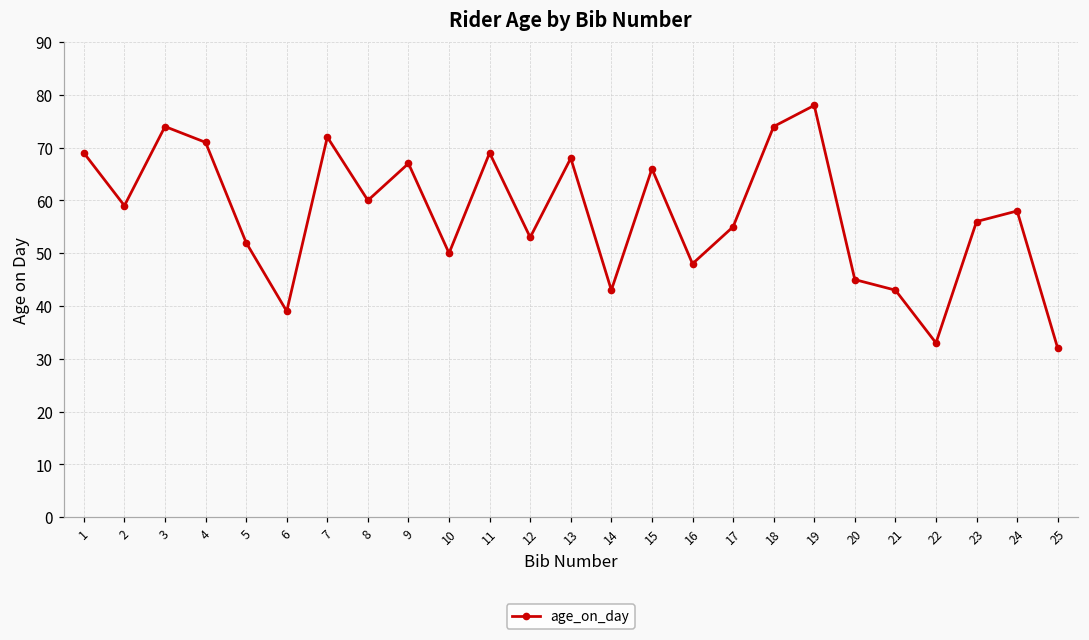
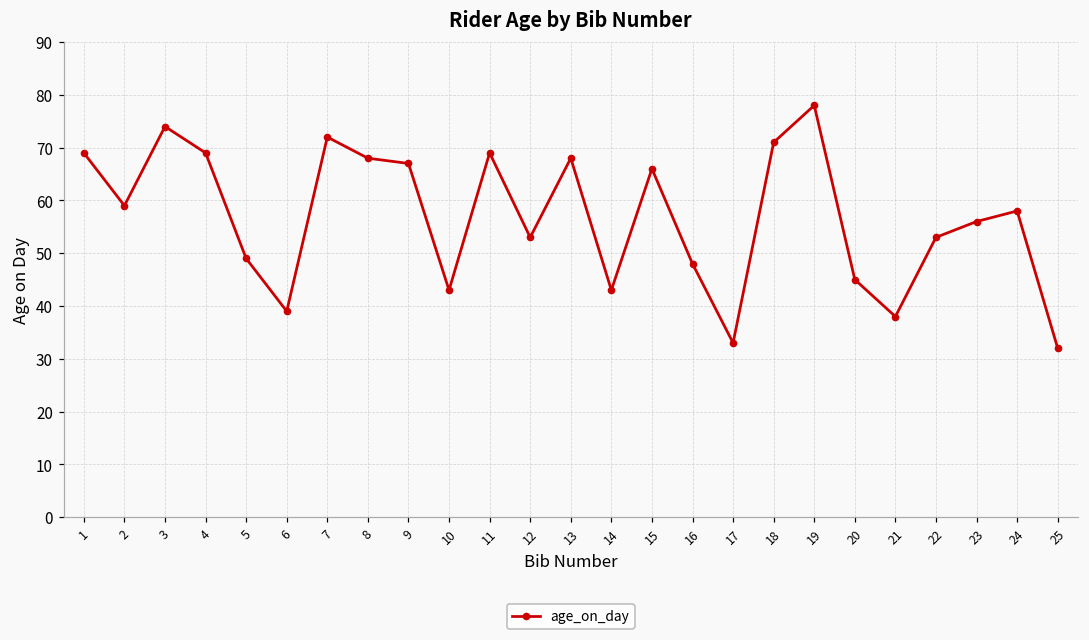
4: 71 -> 69
5: 52 -> 49
8: 60 -> 68
10: 50 -> 43
17: 55 -> 33
18: 74 -> 71
21: 43 -> 38
22: 33 -> 53
